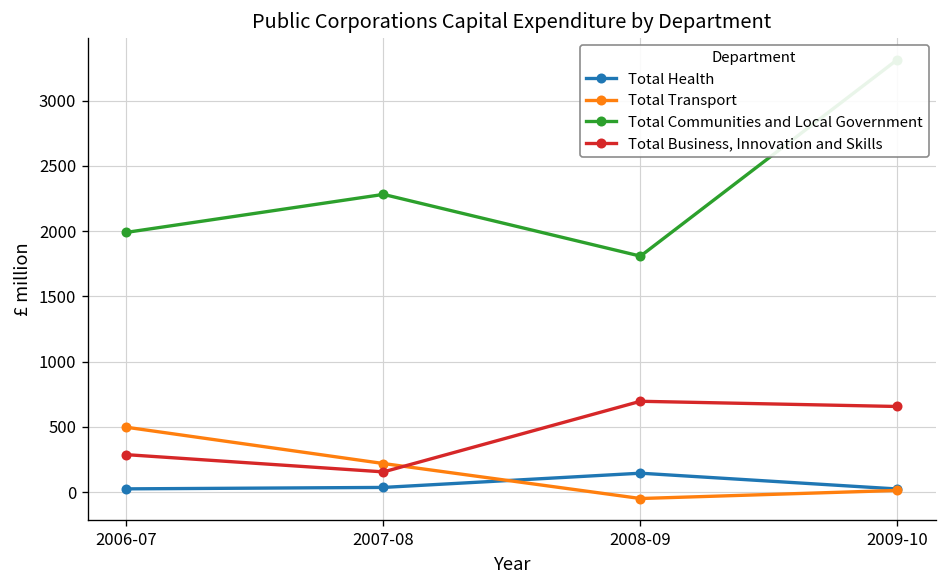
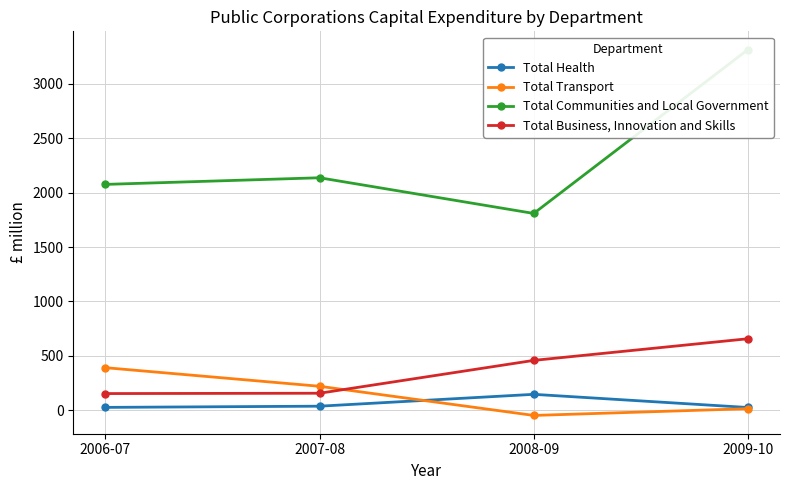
Total Transport, 2006-07: 500 -> 390
Total Communities and Local Government, 2006-07: 1990 -> 2080
Total Business, Innovation and Skills, 2006-07: 290 -> 150
Total Communities and Local Government, 2007-08: 2280 -> 2140
Total Business, Innovation and Skills, 2008-09: 700 -> 460
